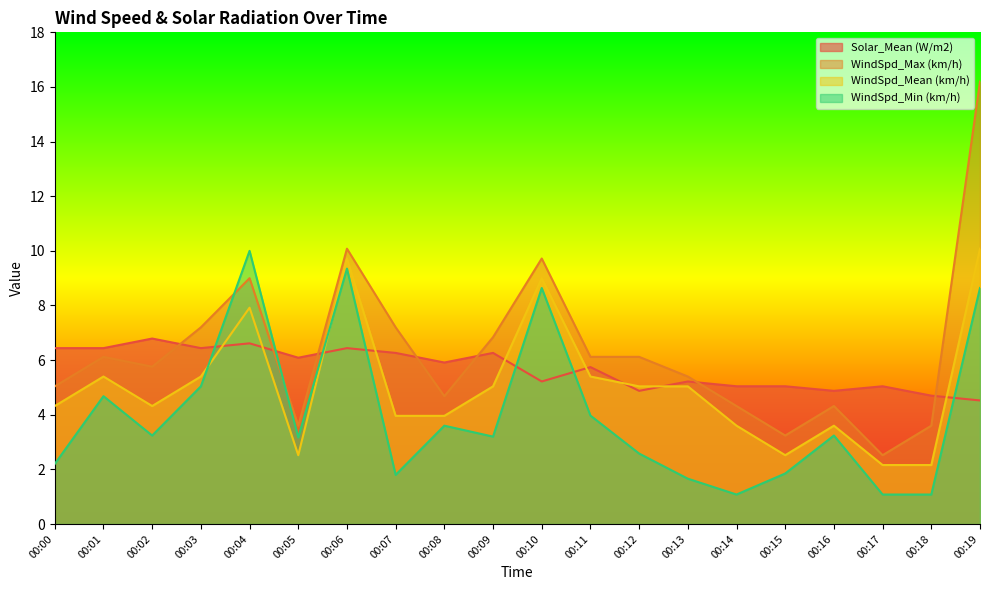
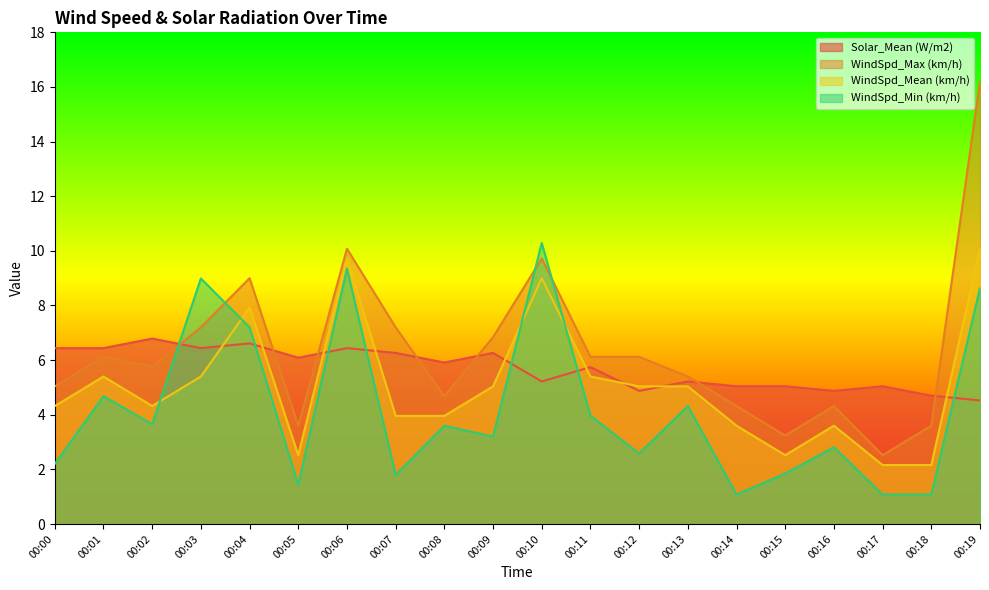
WindSpd_Min (km/h), 00:02: 3.2 -> 3.7
WindSpd_Min (km/h), 00:03: 5.0 -> 9.0
WindSpd_Min (km/h), 00:04: 10.0 -> 7.2
WindSpd_Min (km/h), 00:05: 3.2 -> 1.4
WindSpd_Min (km/h), 00:10: 8.6 -> 10.3
WindSpd_Min (km/h), 00:13: 1.7 -> 4.3
WindSpd_Min (km/h), 00:16: 3.2 -> 2.8
